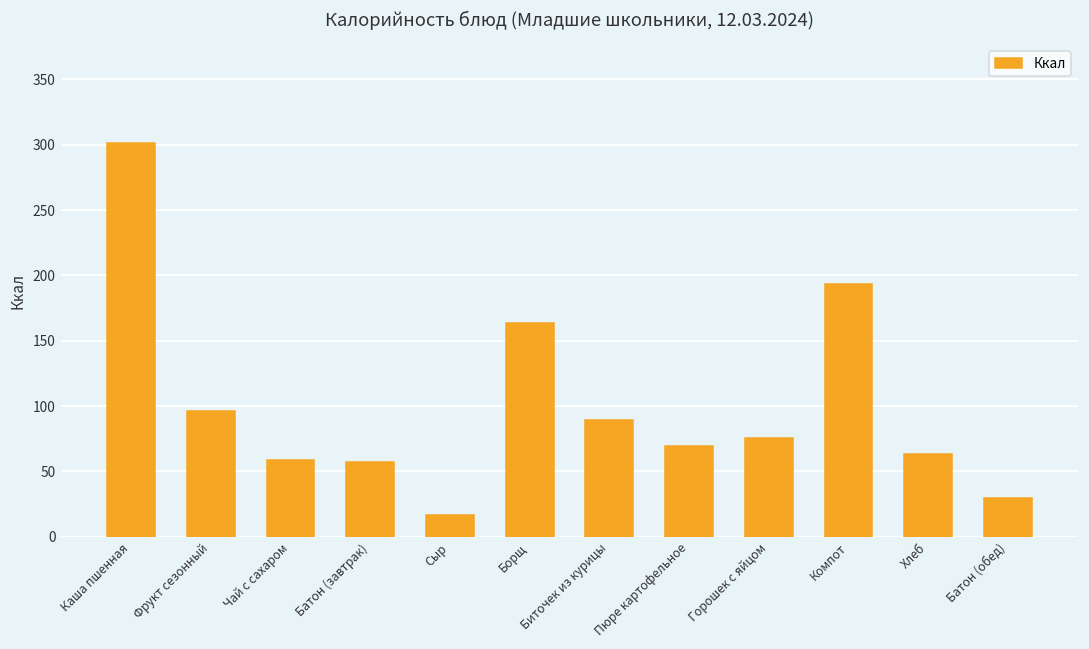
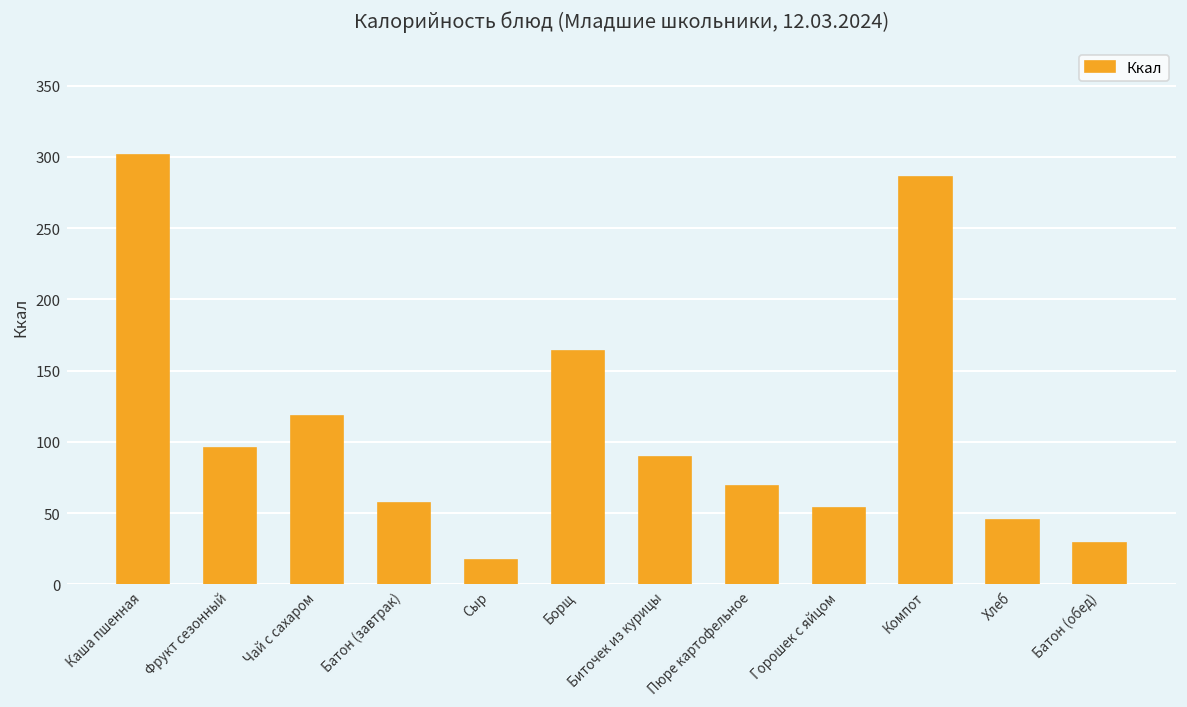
Чай с сахаром: 58 -> 118
Горошек с яйцом: 75 -> 54
Компот: 193 -> 286
Хлеб: 64 -> 45
